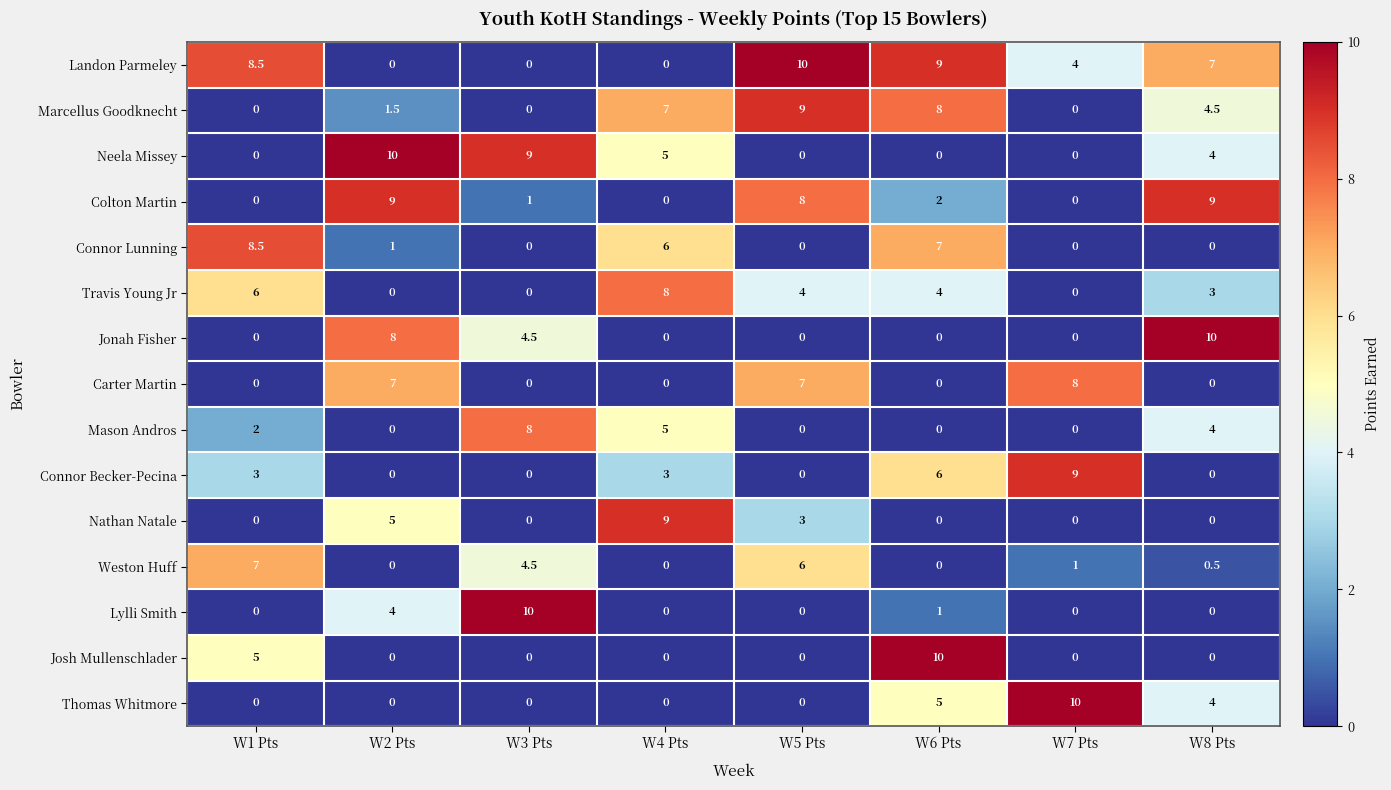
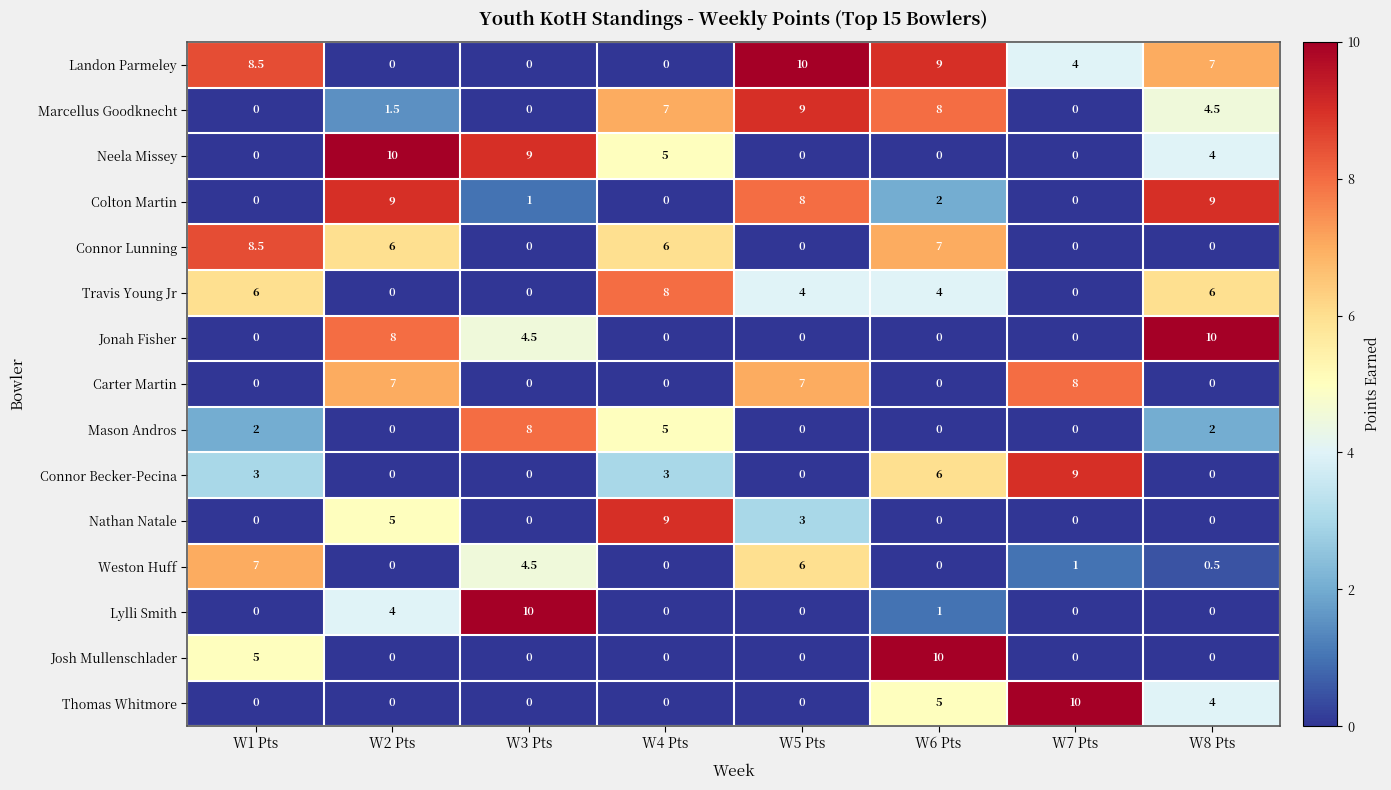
Connor Lunning, W2 Pts: 1 -> 6
Travis Young Jr, W8 Pts: 3 -> 6
Mason Andros, W8 Pts: 4 -> 2
